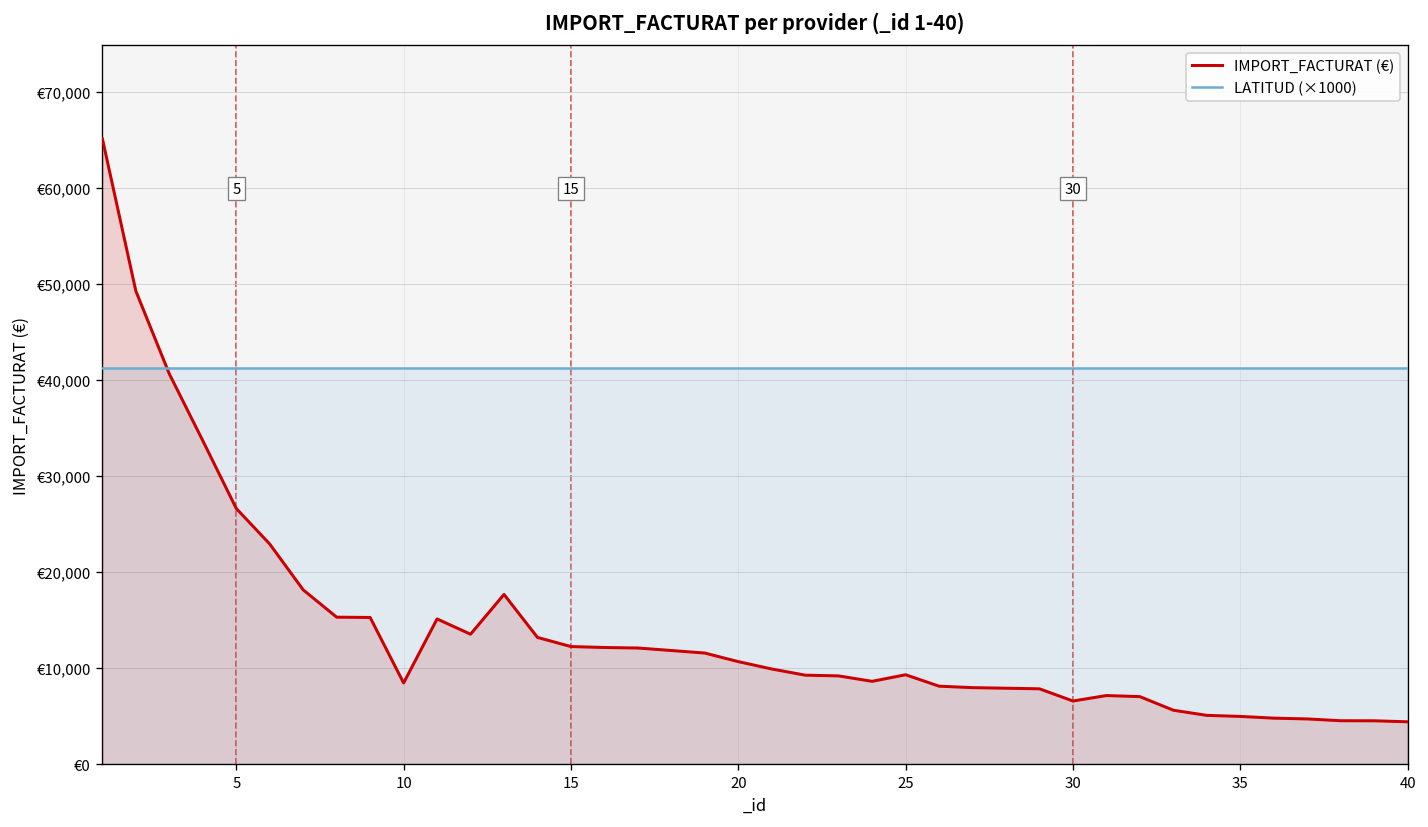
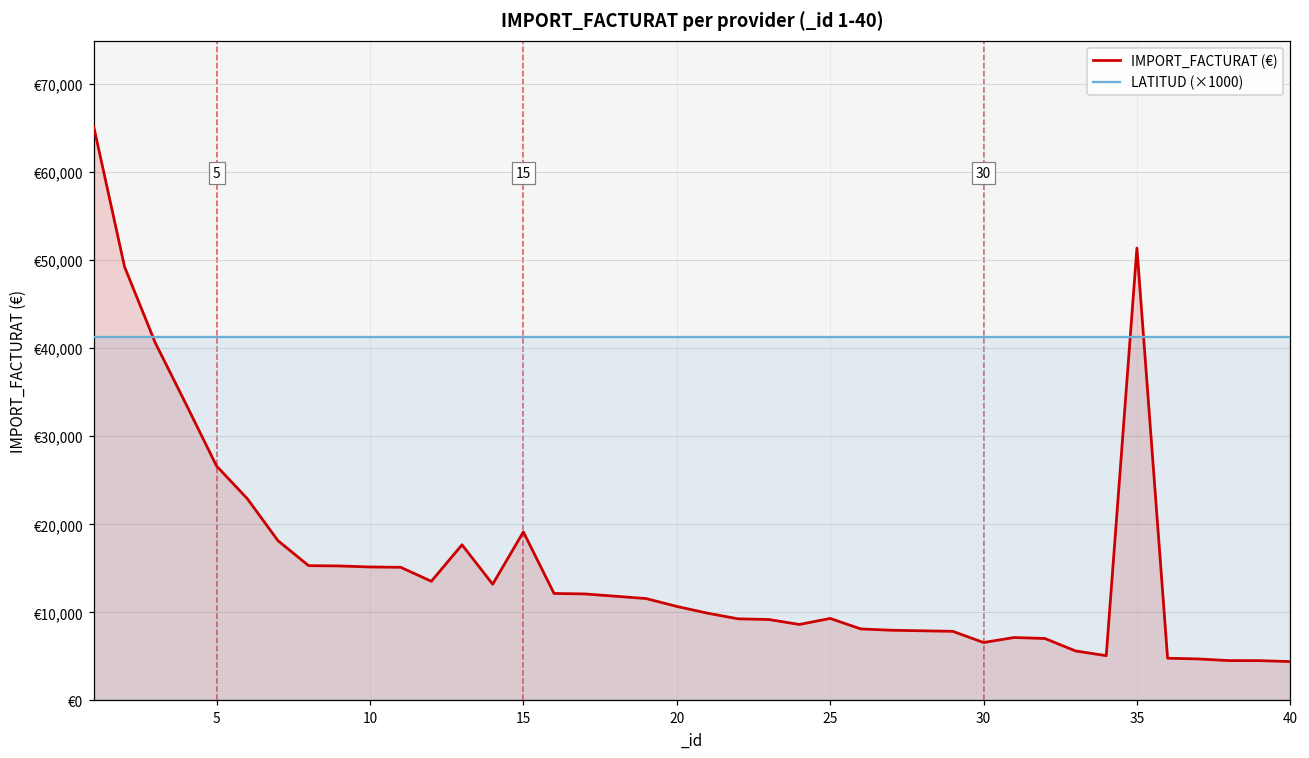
IMPORT_FACTURAT (€), 10: €8,000 -> €15,000
IMPORT_FACTURAT (€), 15: €12,000 -> €19,000
IMPORT_FACTURAT (€), 35: €5,000 -> €51,000
